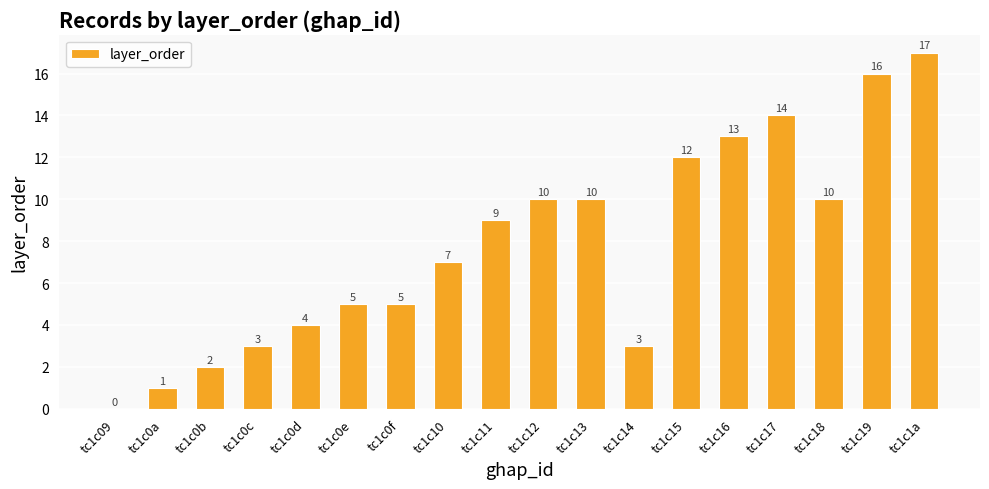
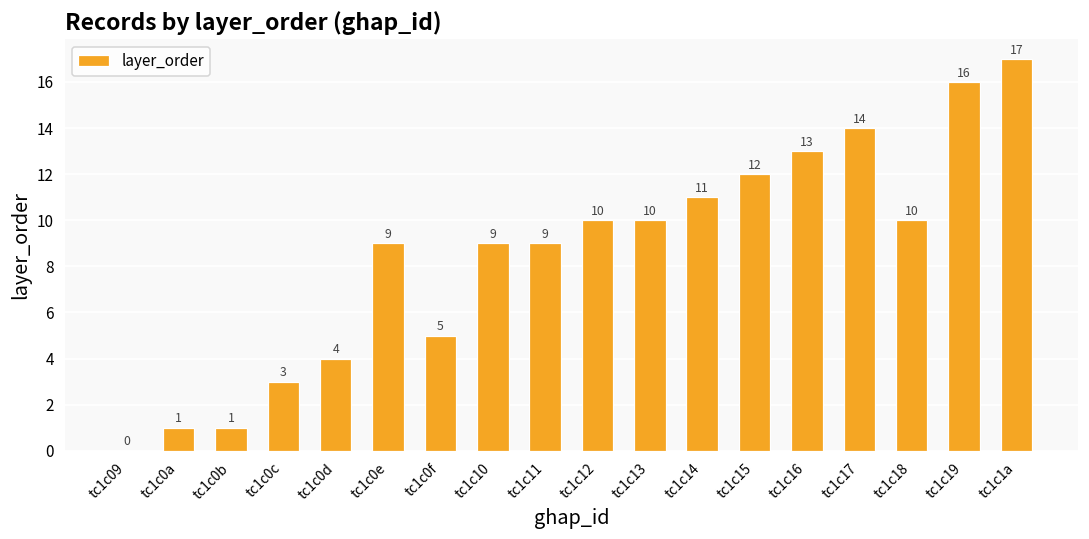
tc1c0b: 2 -> 1
tc1c0e: 5 -> 9
tc1c10: 7 -> 9
tc1c14: 3 -> 11
